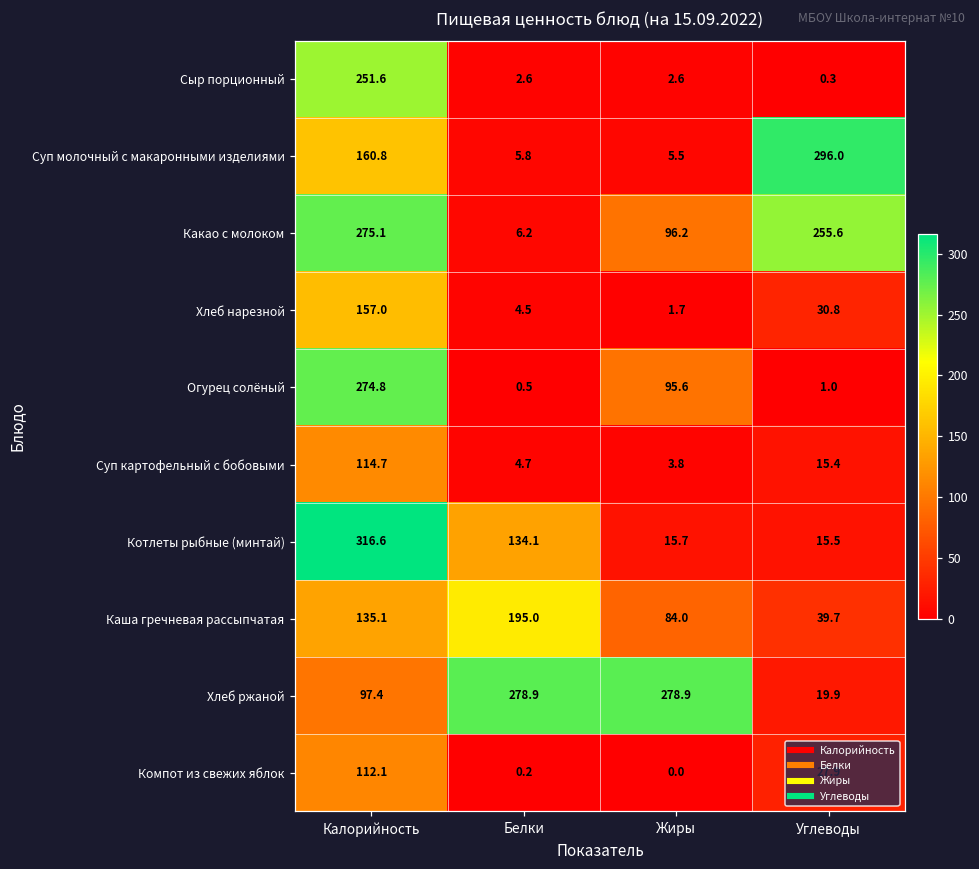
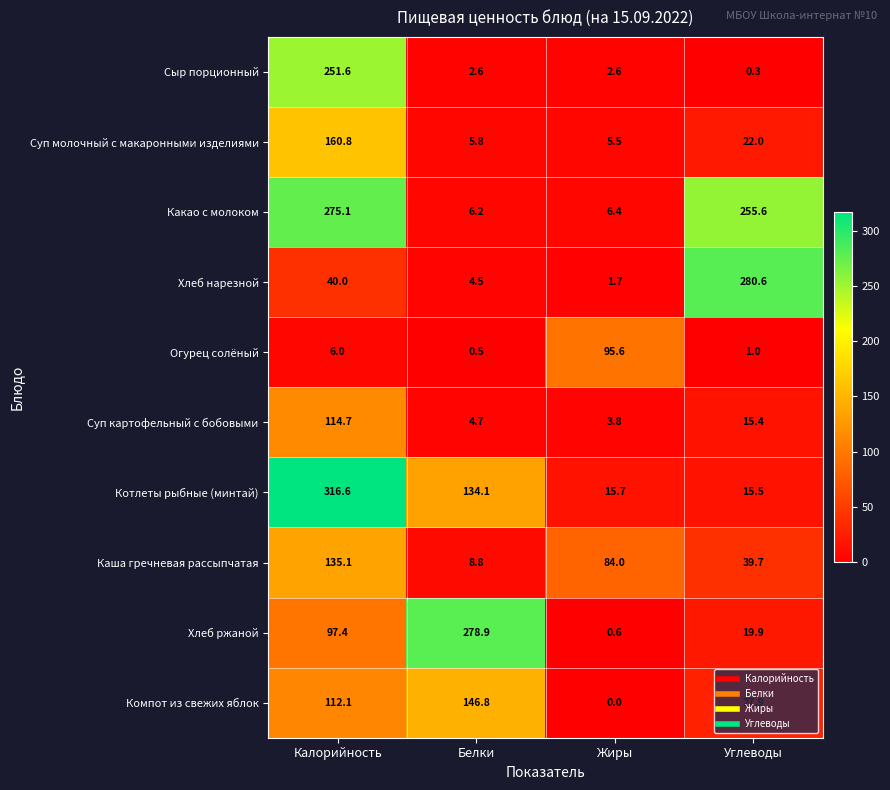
Суп молочный с макаронными изделиями, Углеводы: 296.0 -> 22.0
Какао с молоком, Жиры: 96.2 -> 6.4
Хлеб нарезной, Калорийность: 157.0 -> 40.0
Хлеб нарезной, Углеводы: 30.8 -> 280.6
Огурец солёный, Калорийность: 274.8 -> 6.0
Каша гречневая рассыпчатая, Белки: 195.0 -> 8.8
Хлеб ржаной, Жиры: 278.9 -> 0.6
Компот из свежих яблок, Белки: 0.2 -> 146.8
